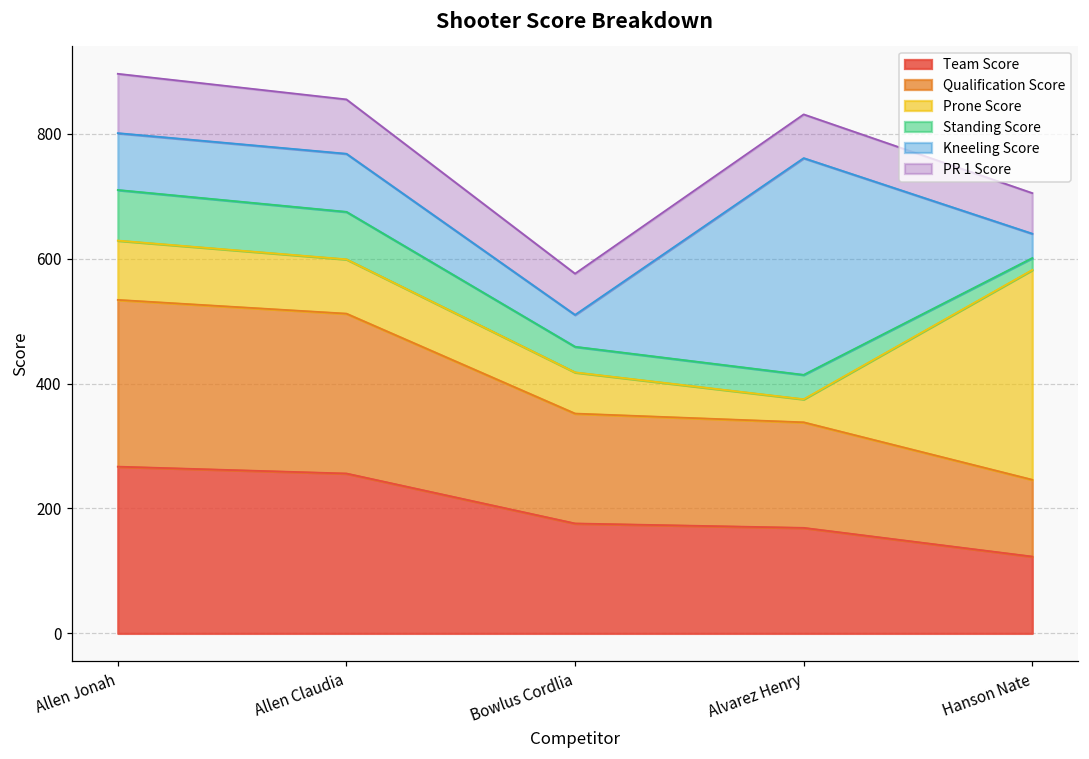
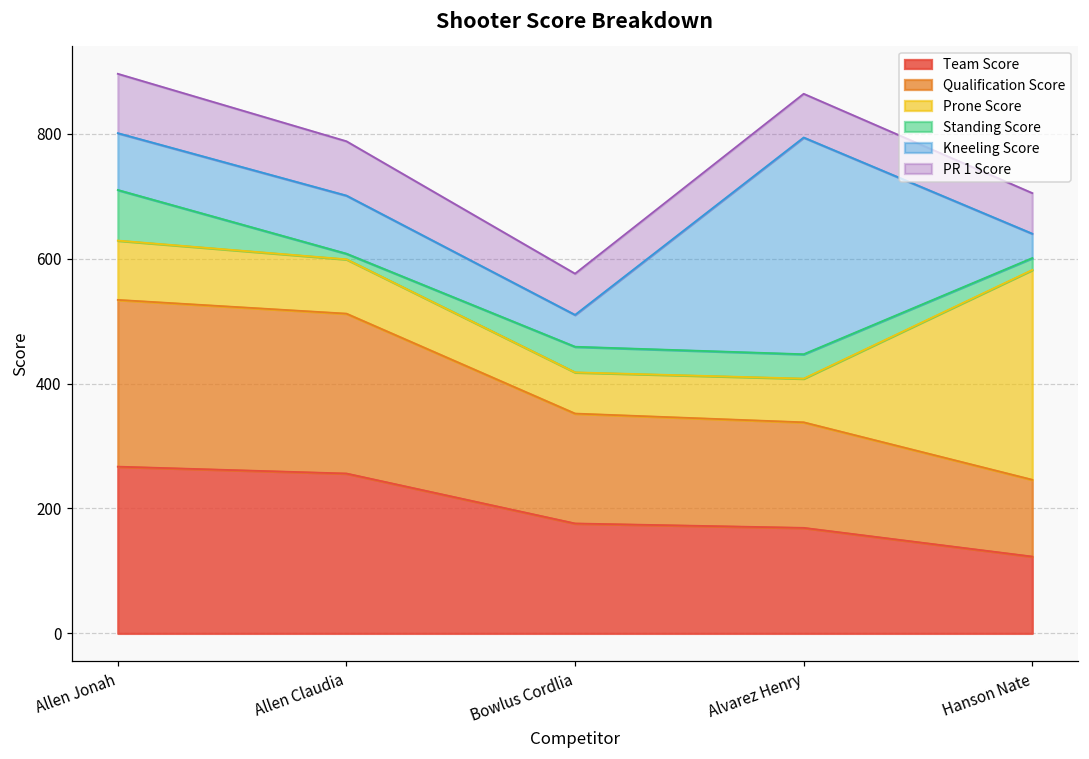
Standing Score, Allen Claudia: 80 -> 10
Prone Score, Alvarez Henry: 40 -> 70
